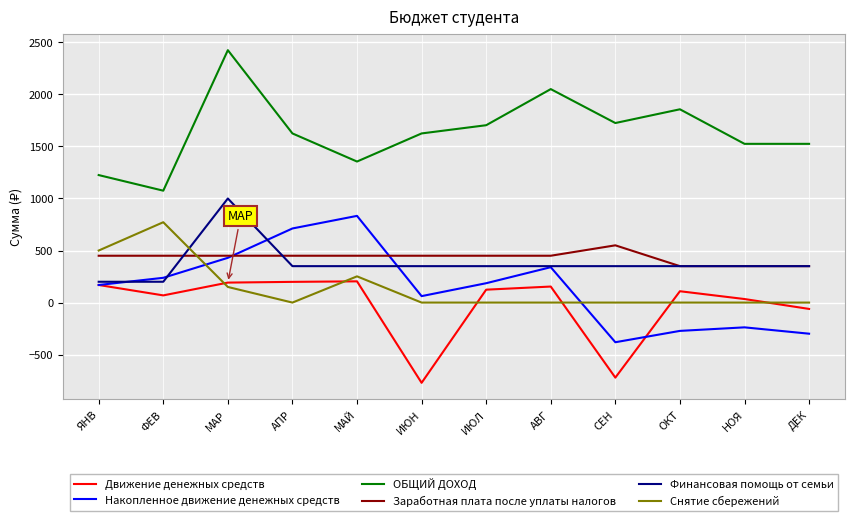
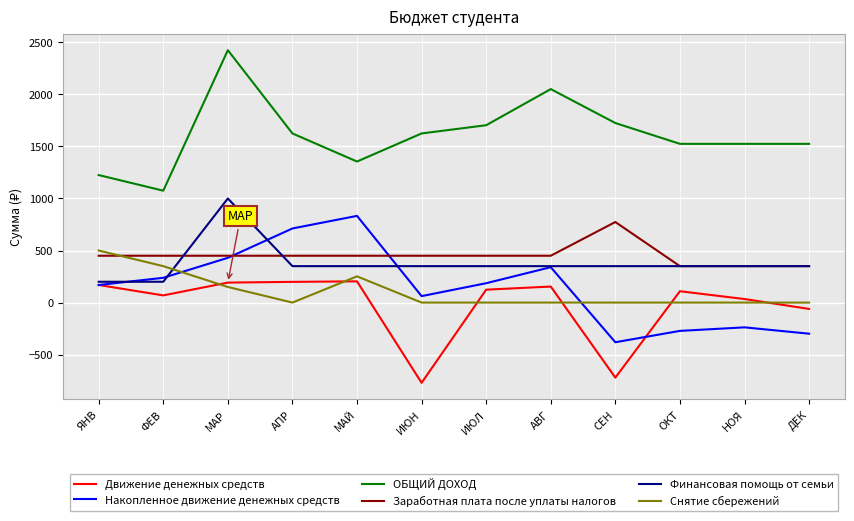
Снятие сбережений, ФЕВ: 770 -> 350
Заработная плата после уплаты налогов, СЕН: 550 -> 770
ОБЩИЙ ДОХОД, ОКТ: 1860 -> 1530
